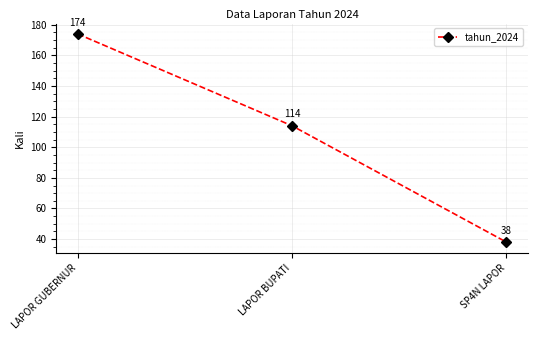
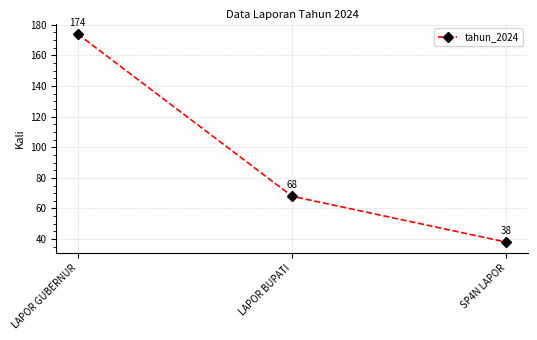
LAPOR BUPATI: 114 -> 68
